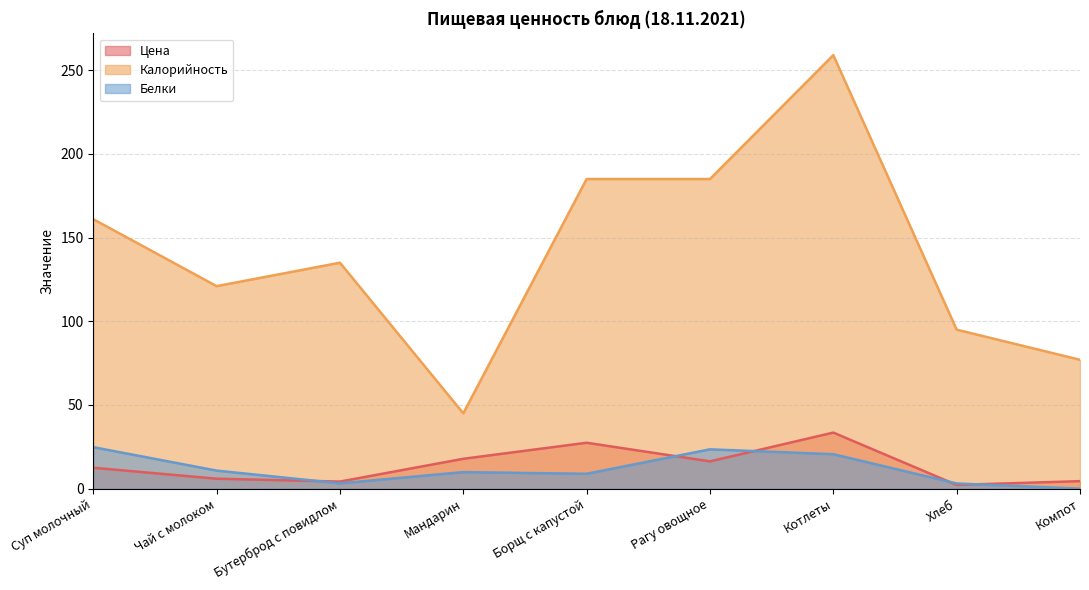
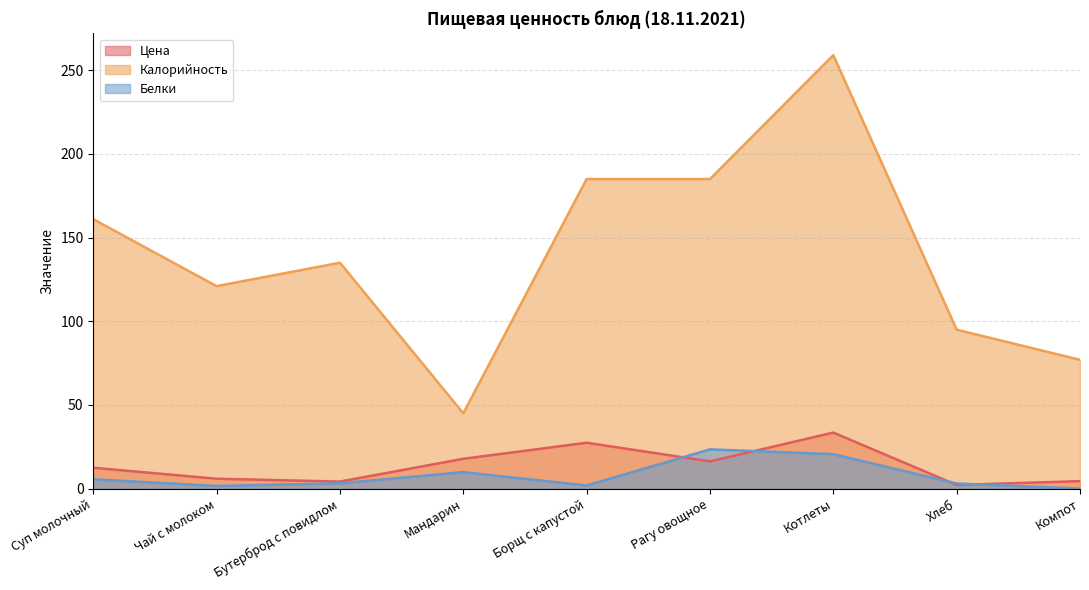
Белки, Суп молочный: 25 -> 6
Белки, Чай с молоком: 11 -> 2
Белки, Борщ с капустой: 9 -> 2
